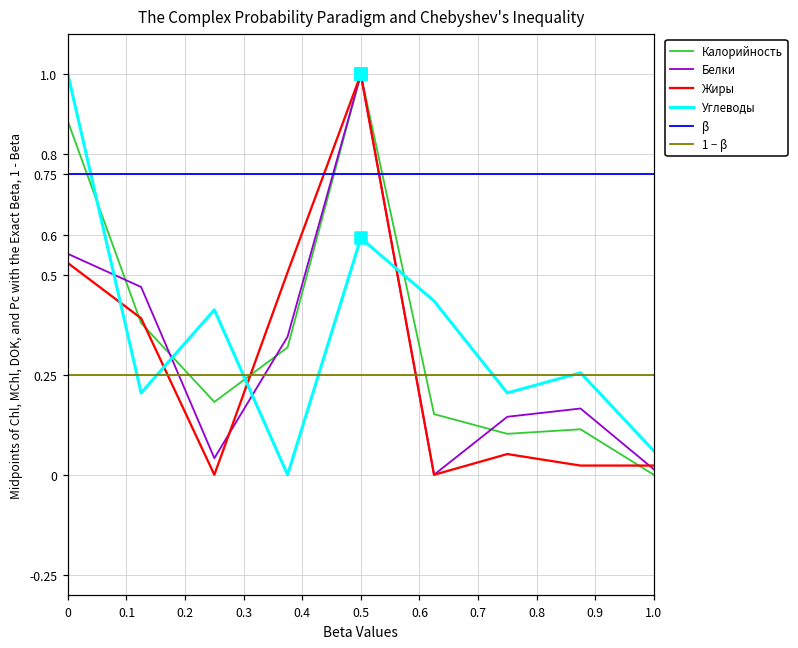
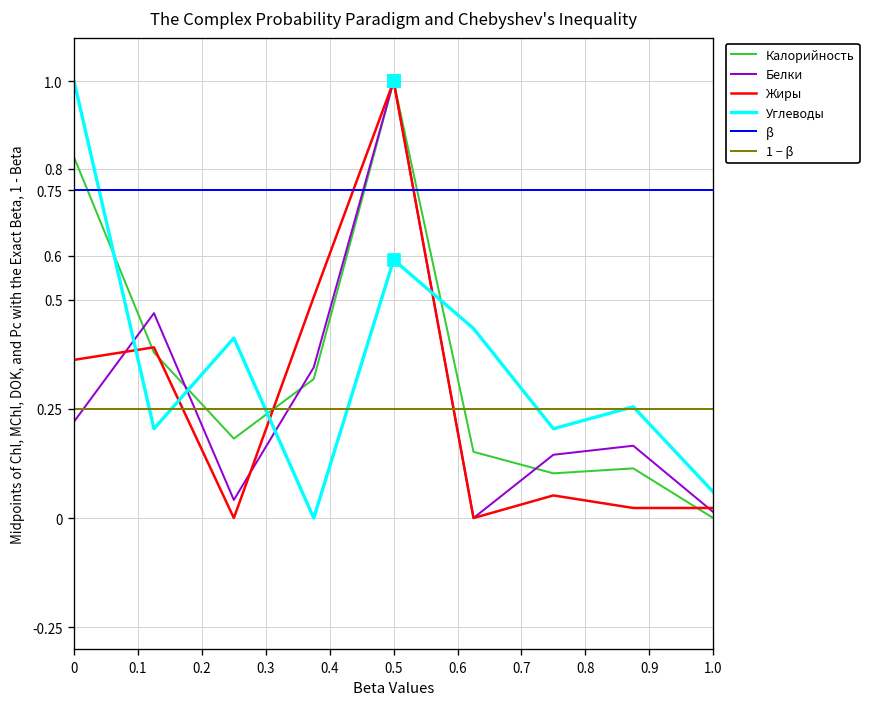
Калорийность, 0: 0.88 -> 0.83
Белки, 0: 0.55 -> 0.22
Жиры, 0: 0.53 -> 0.36
